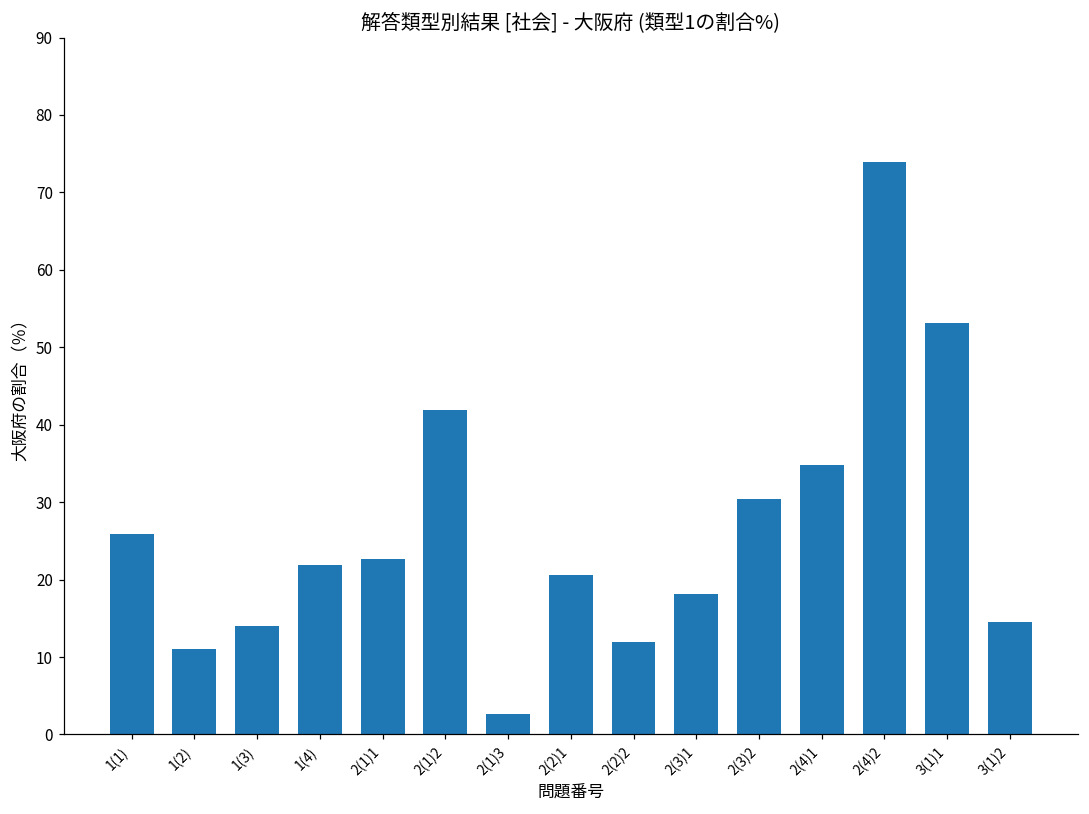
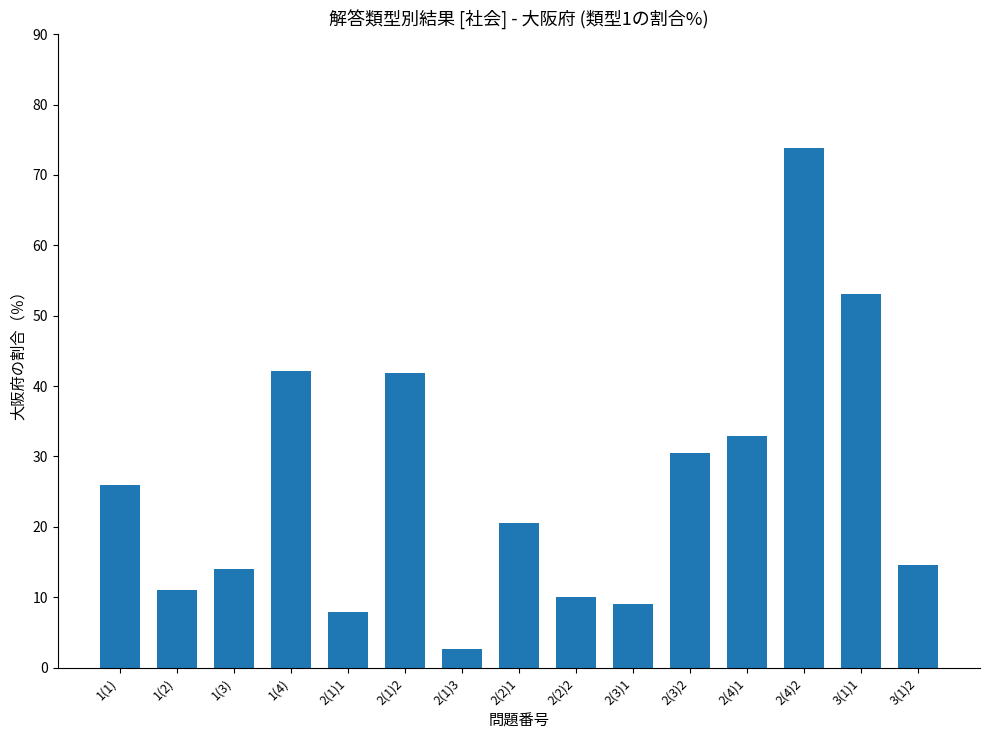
1(4): 22 -> 42
2(1)1: 23 -> 8
2(2)2: 12 -> 10
2(3)1: 18 -> 9
2(4)1: 35 -> 33
